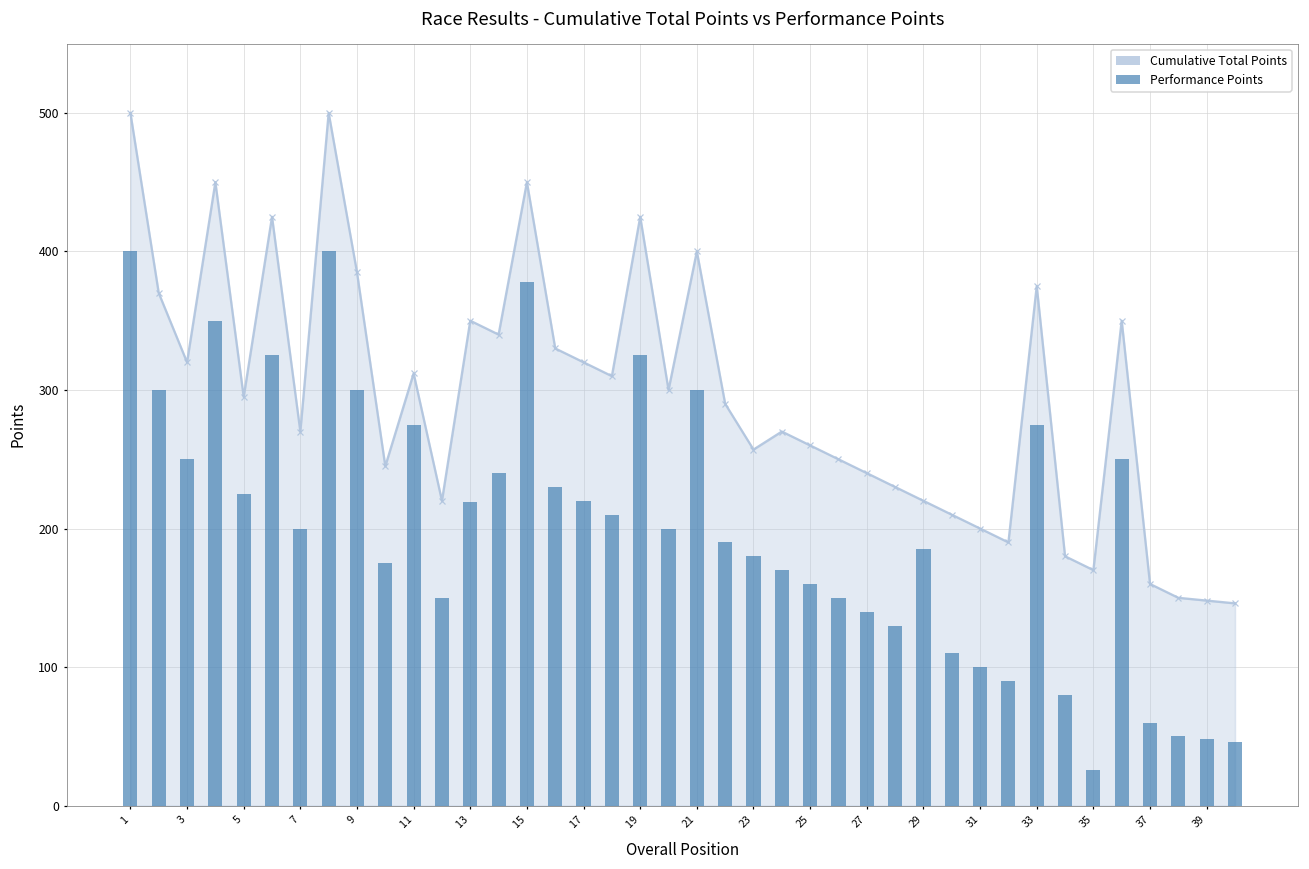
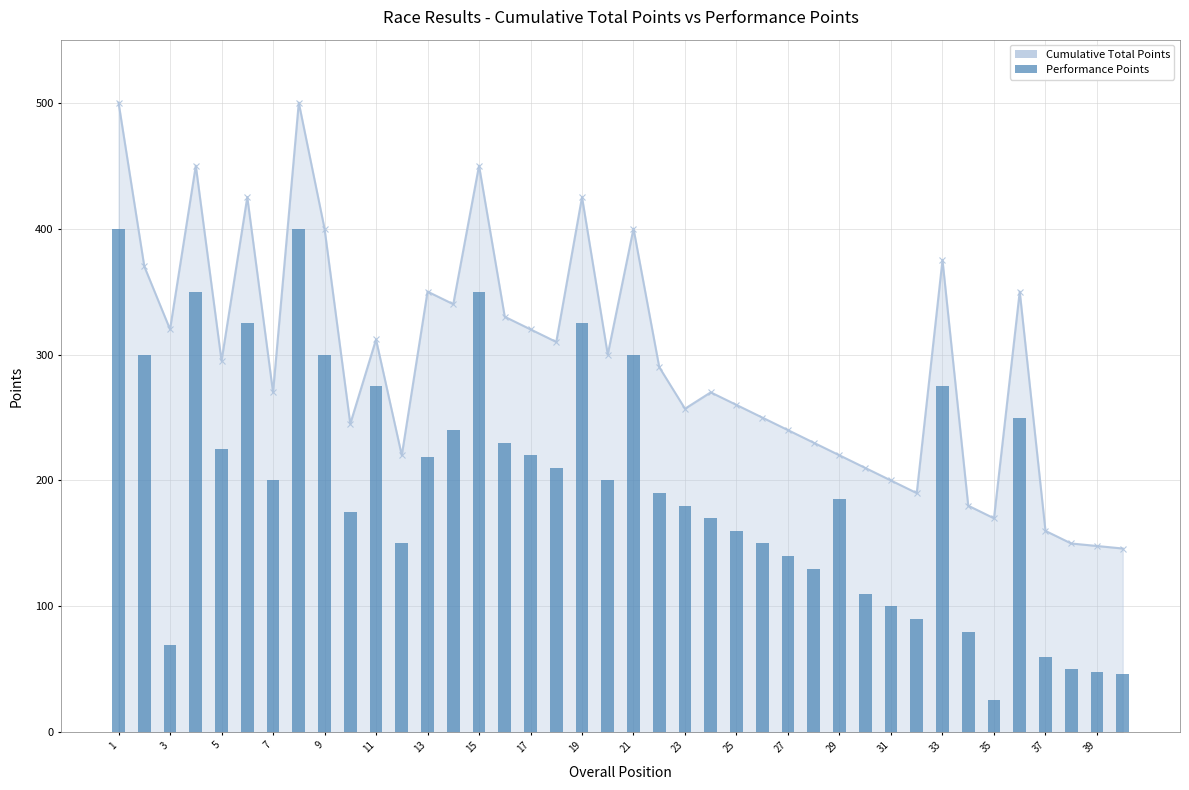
Performance Points, 3: 250 -> 69
Cumulative Total Points, 9: 385 -> 400
Performance Points, 15: 378 -> 350
